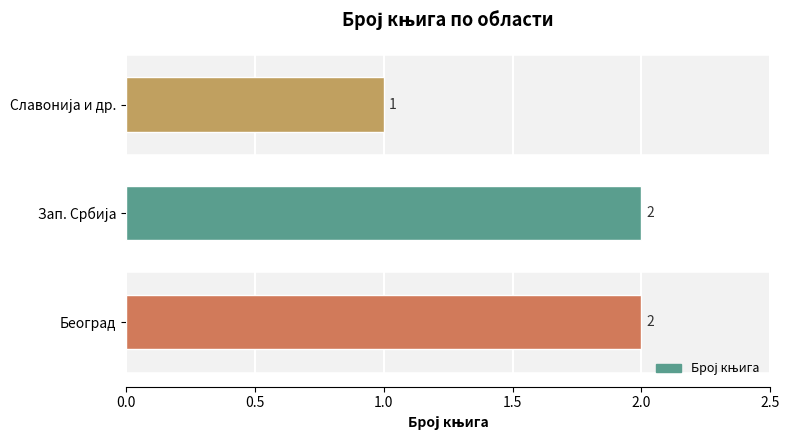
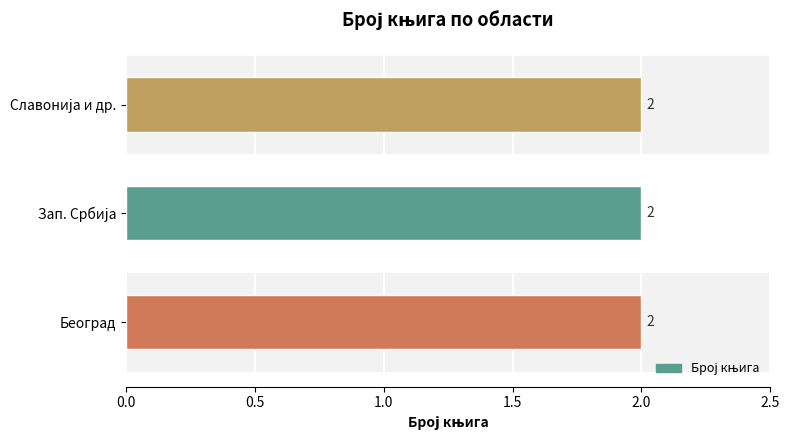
Славонија и др.: 1 -> 2
